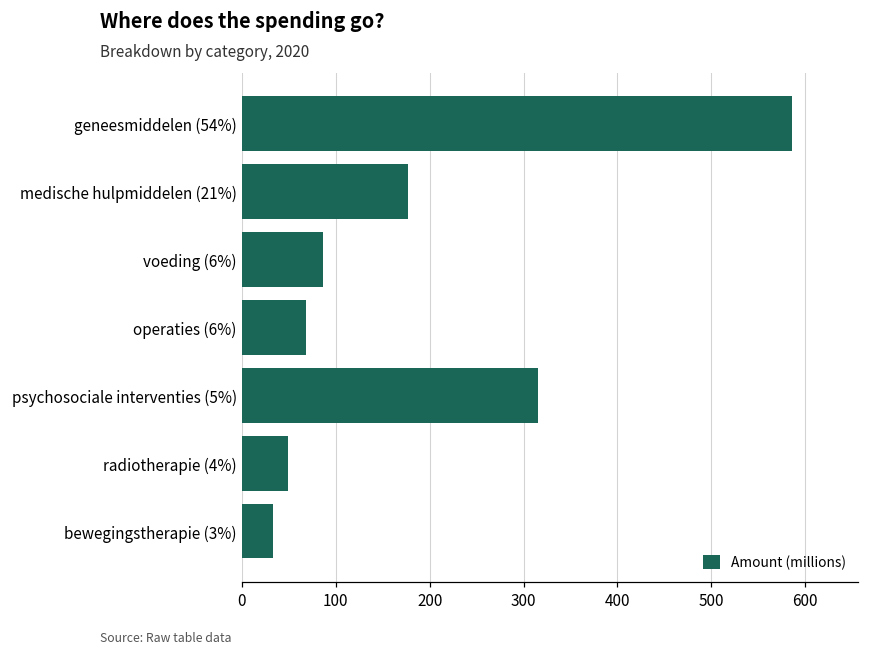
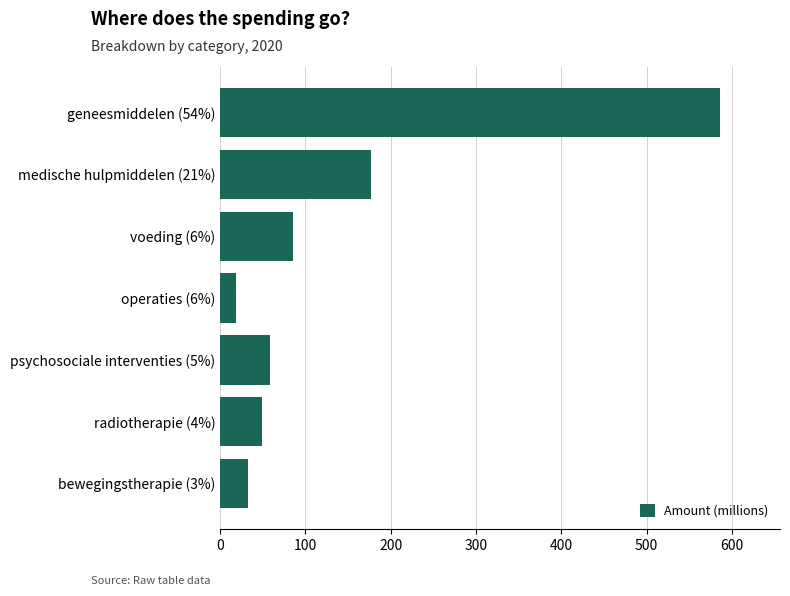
operaties (6%): 70 -> 20
psychosociale interventies (5%): 320 -> 60
